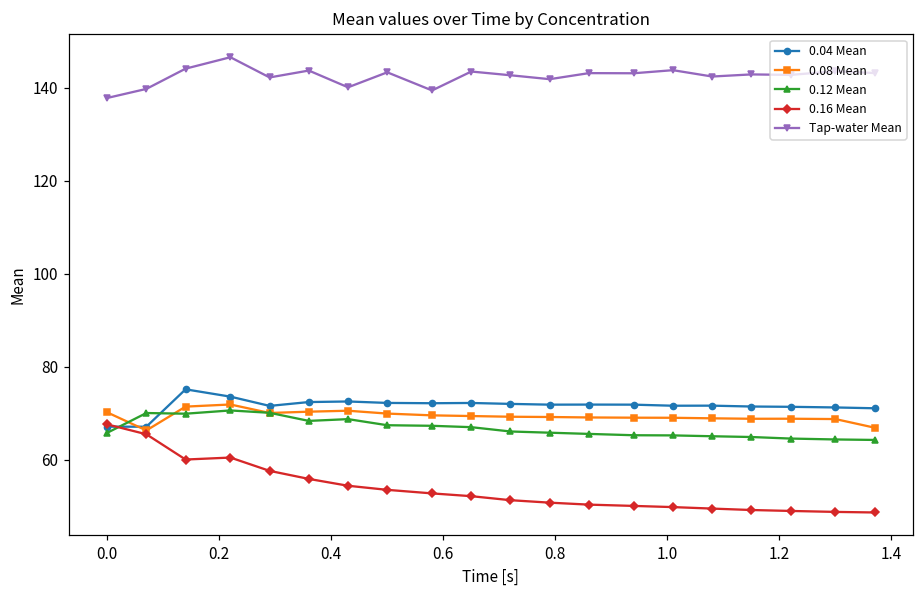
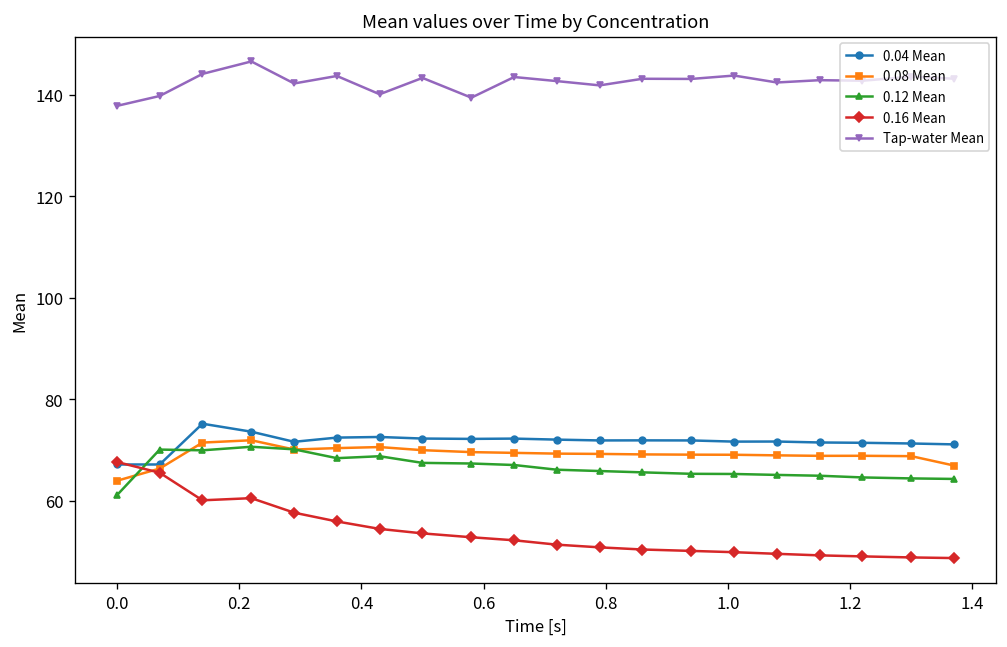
0.08 Mean, 0.0: 70 -> 64
0.12 Mean, 0.0: 66 -> 61
